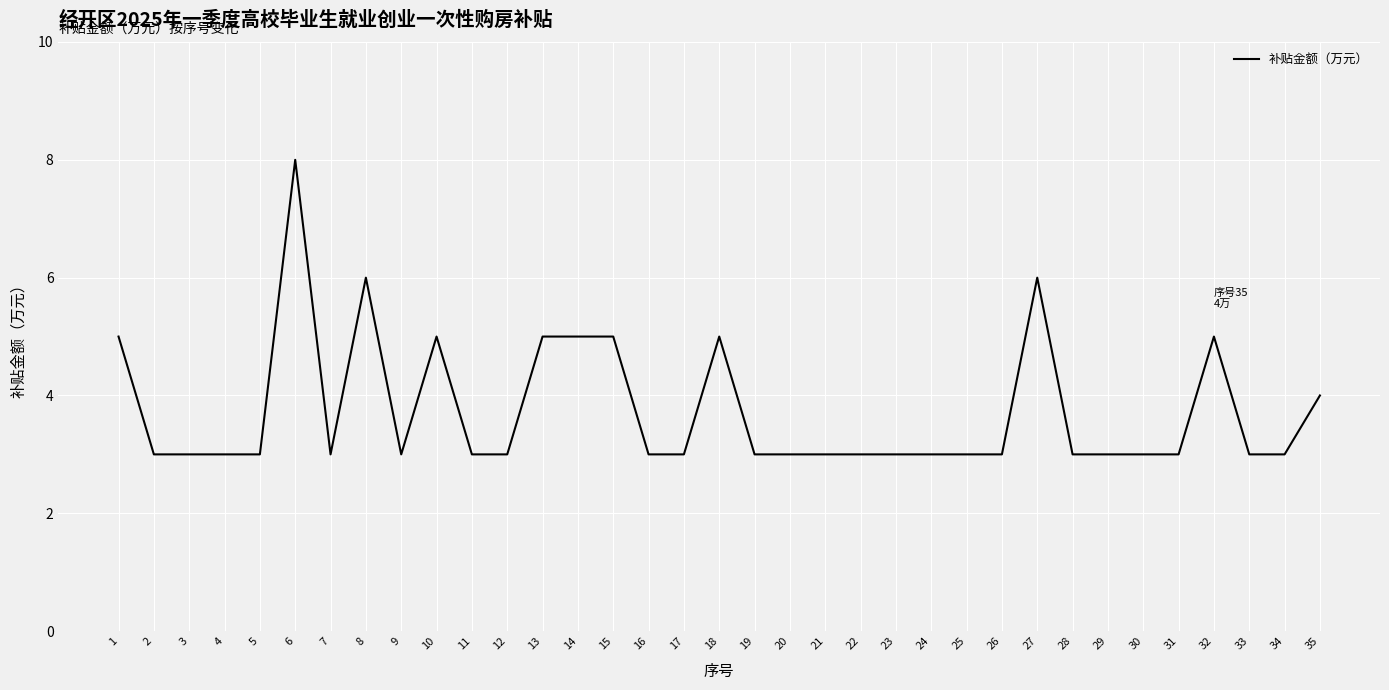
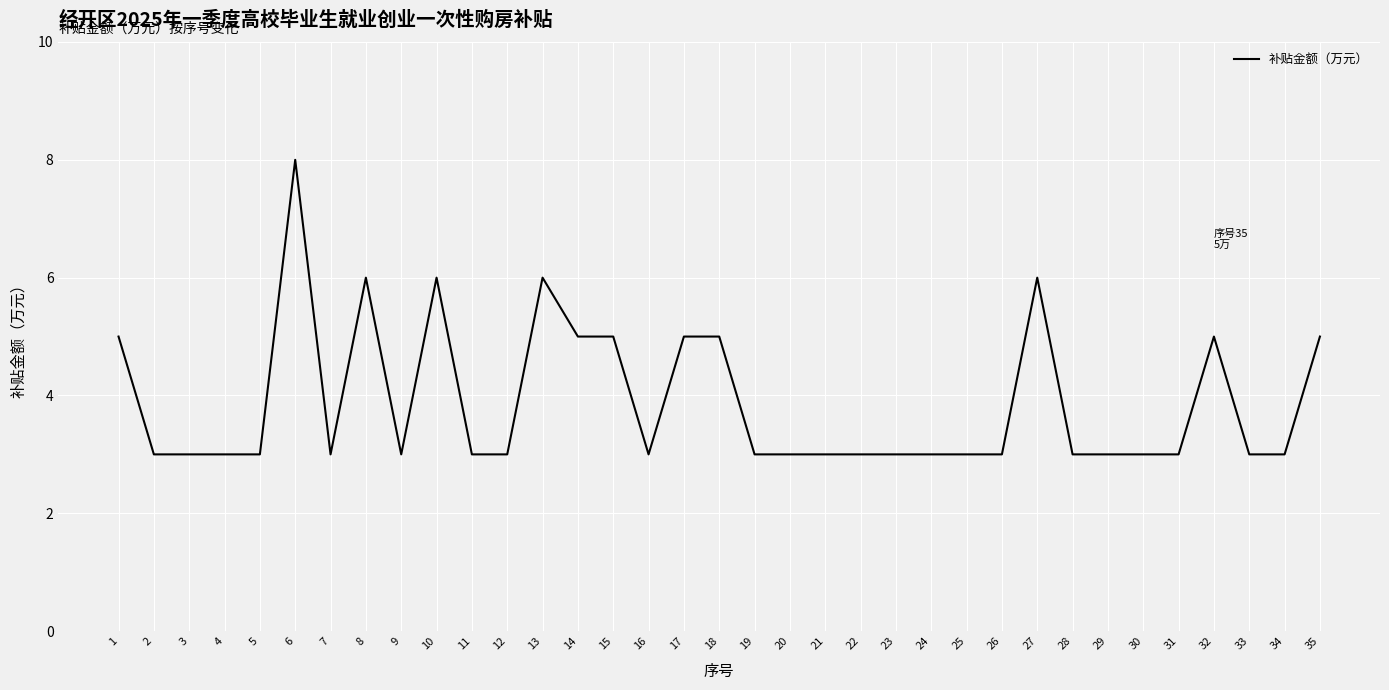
10: 5 -> 6
13: 5 -> 6
17: 3 -> 5
35: 4万 -> 5万
